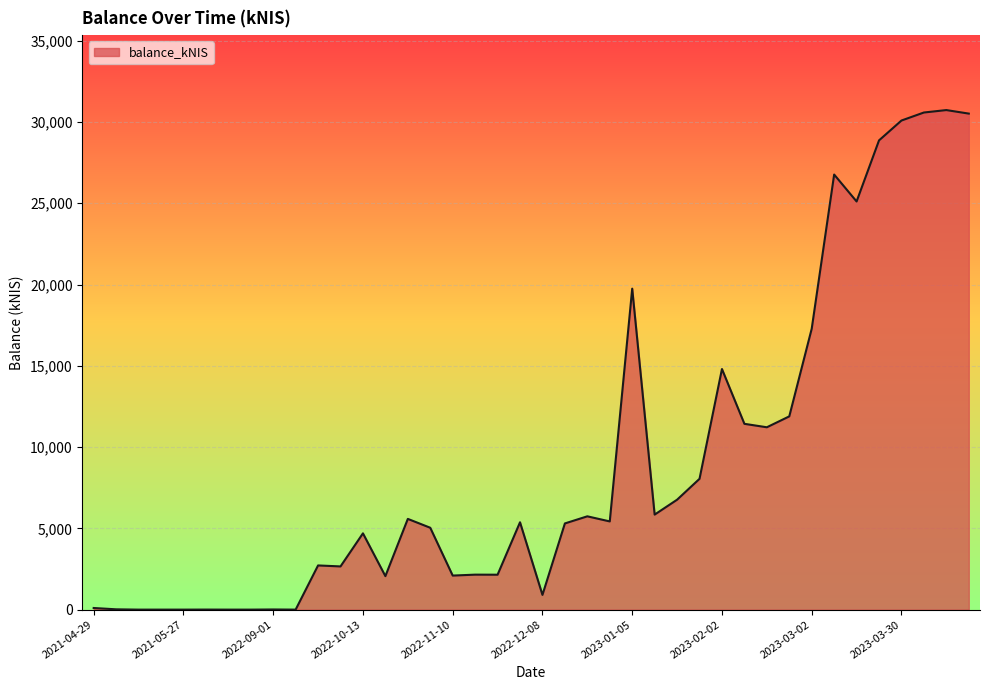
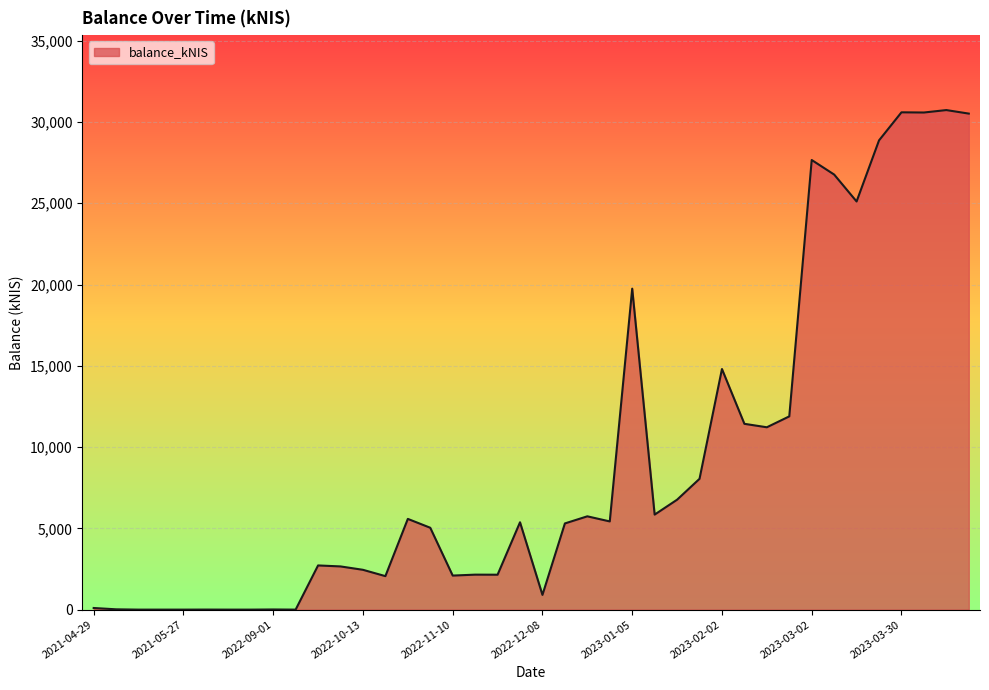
2022-10-13: 4,700 -> 2,400
2023-03-02: 17,300 -> 27,700
2023-03-30: 30,100 -> 30,600
